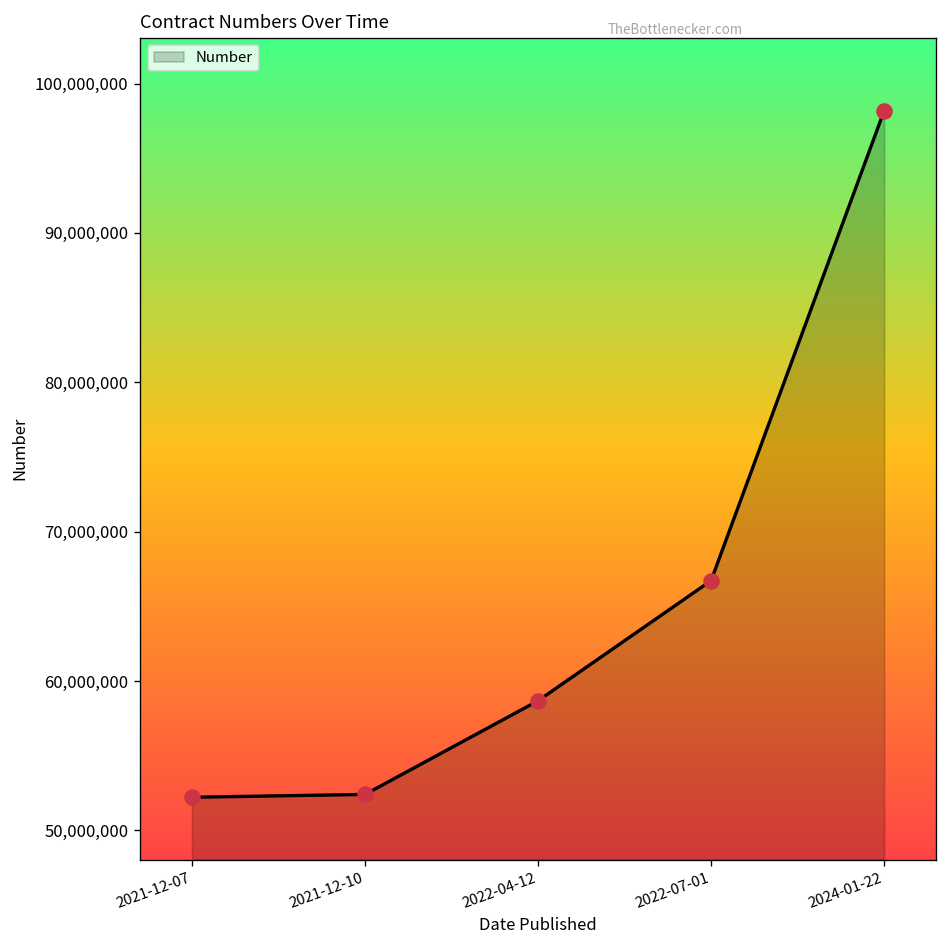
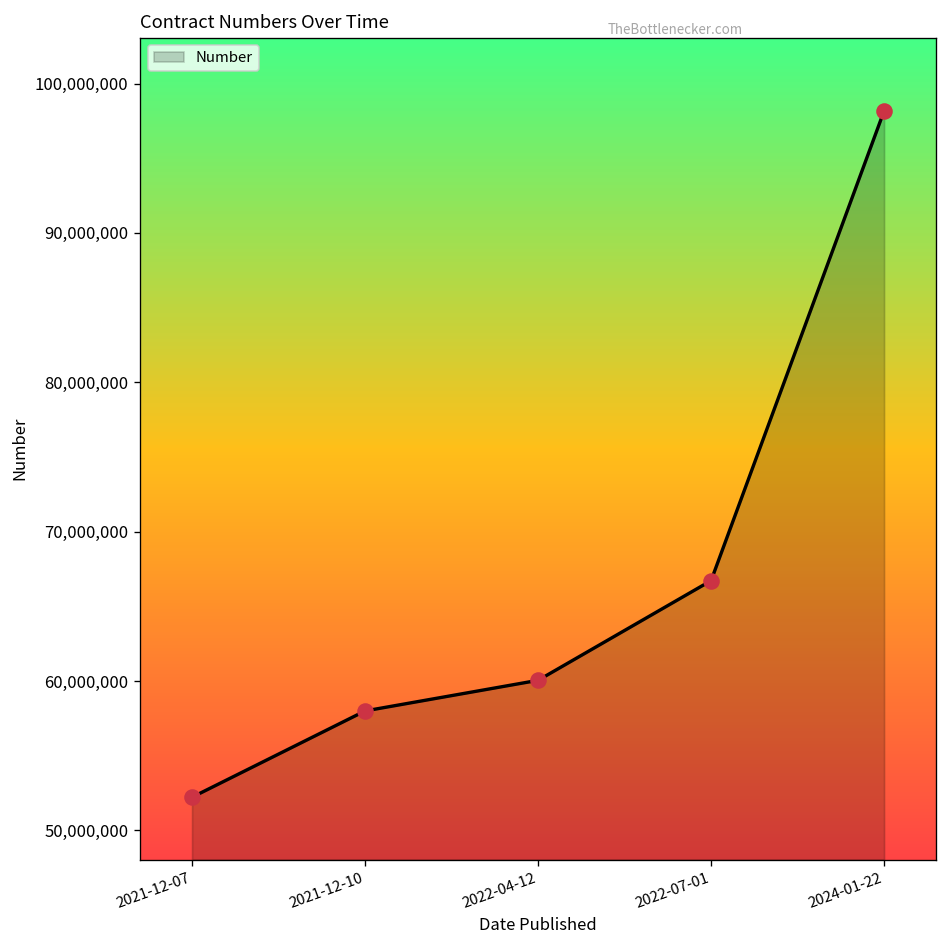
2021-12-10: 52,400,000 -> 58,000,000
2022-04-12: 58,700,000 -> 60,000,000
